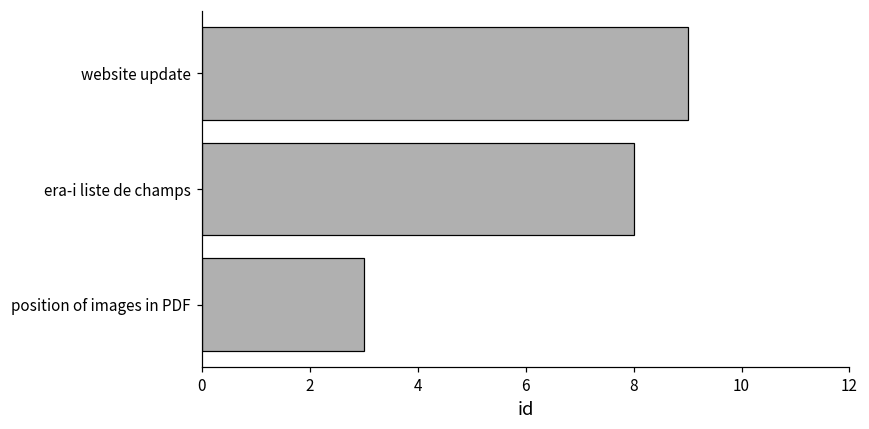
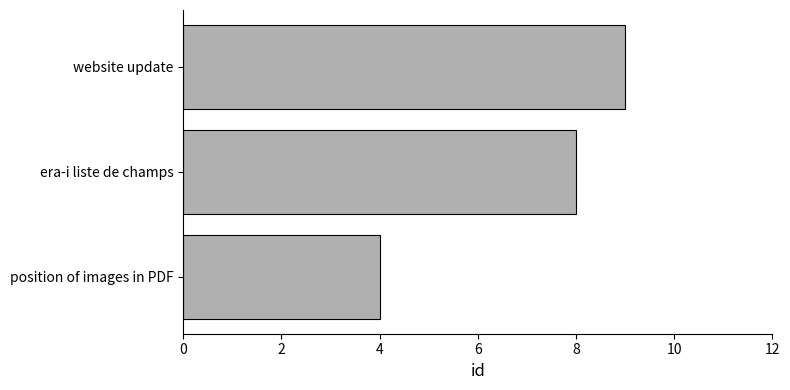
position of images in PDF: 3 -> 4
